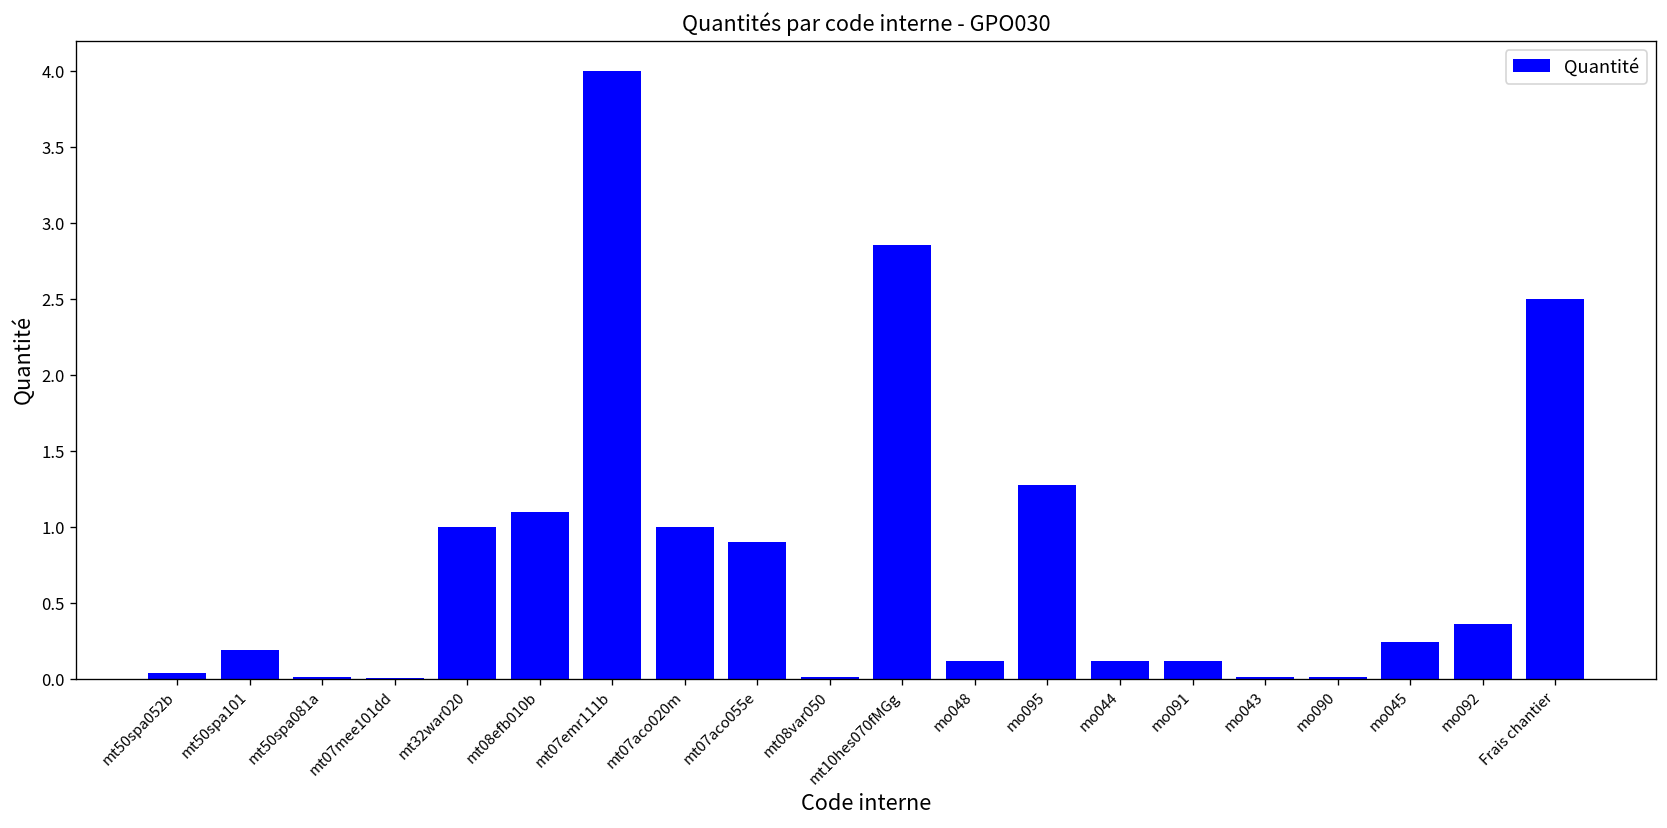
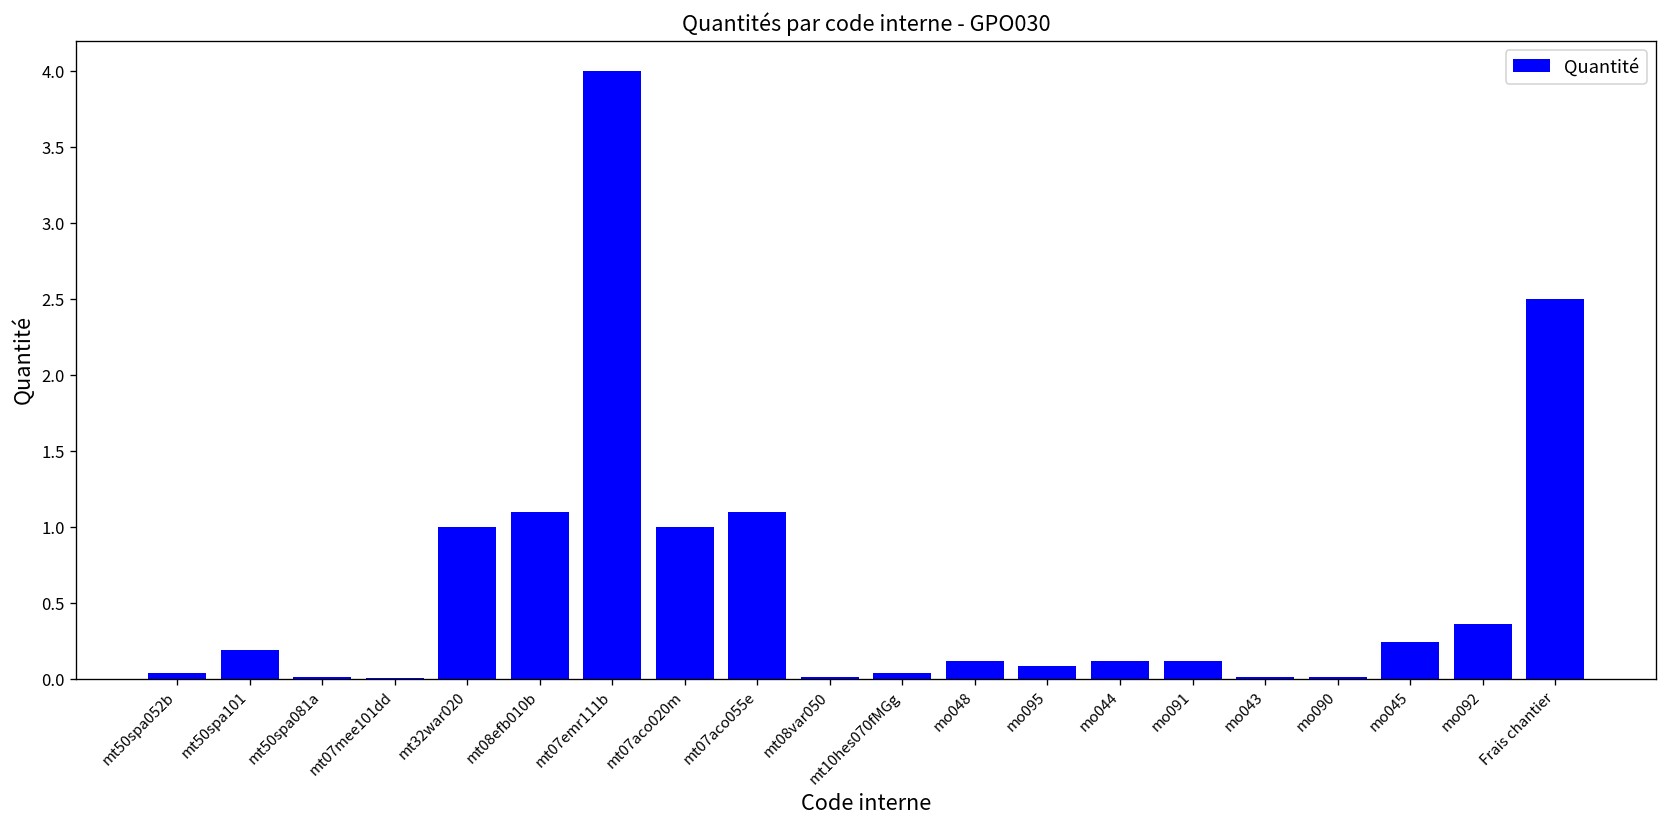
mt07aco055e: 0.9 -> 1.1
mt10hes070fMGg: 2.86 -> 0.04
mo095: 1.28 -> 0.09
